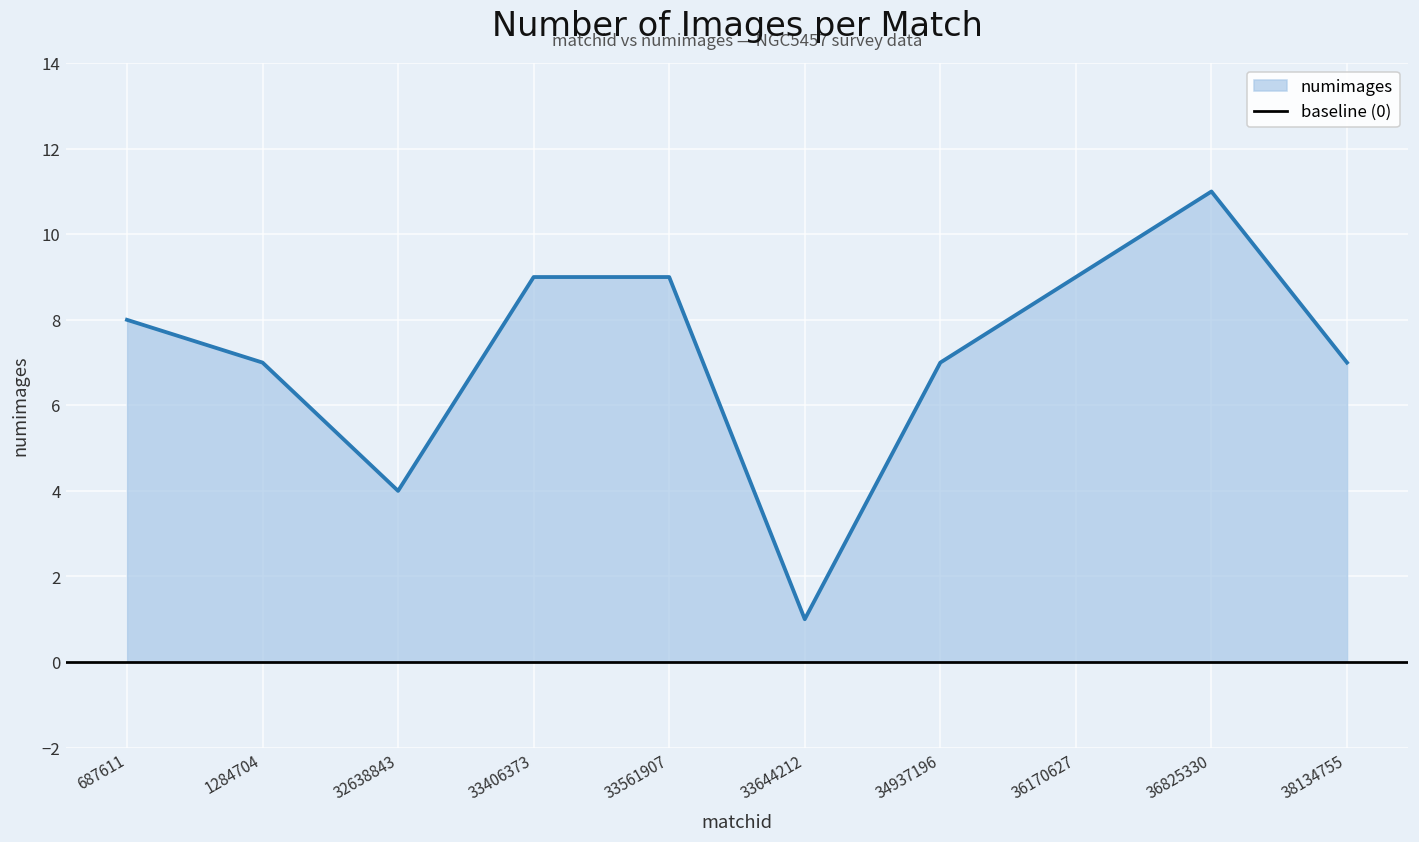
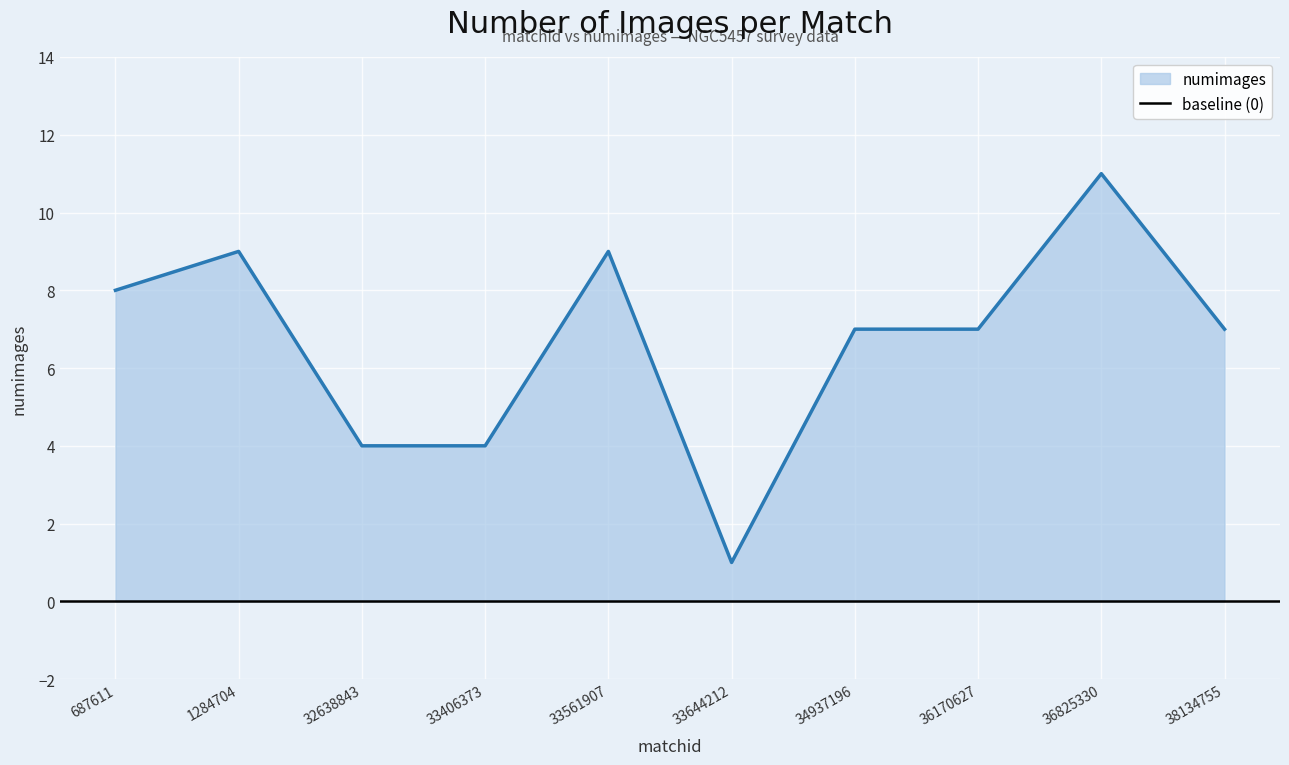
1284704: 7 -> 9
33406373: 9 -> 4
36170627: 9 -> 7
